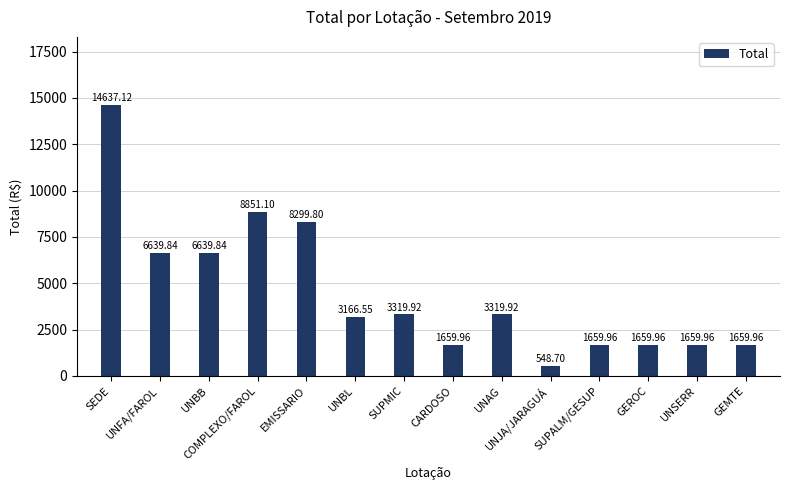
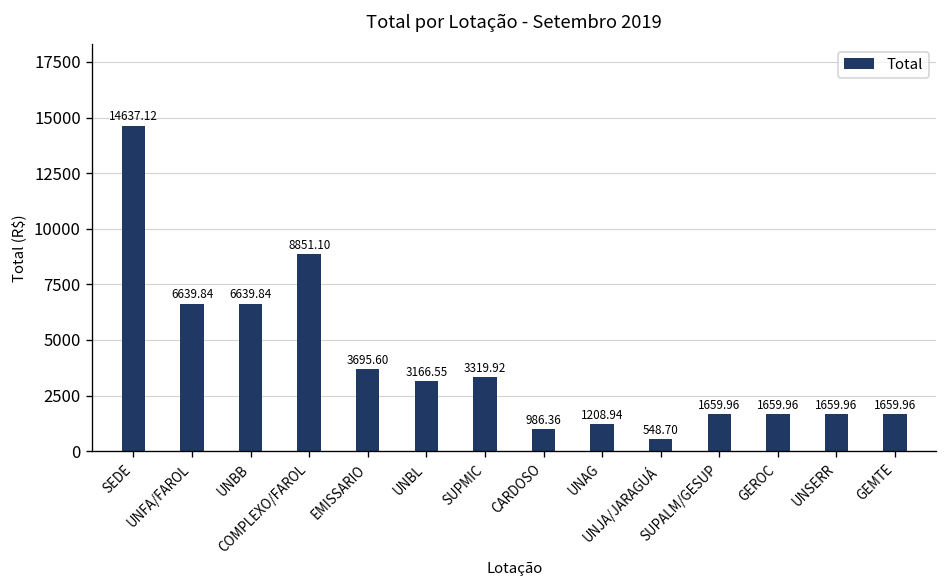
EMISSARIO: 8299.80 -> 3695.60
CARDOSO: 1659.96 -> 986.36
UNAG: 3319.92 -> 1208.94
